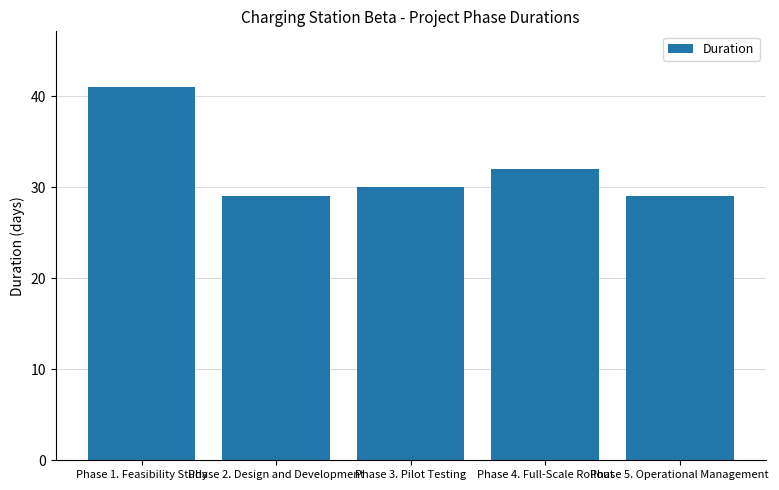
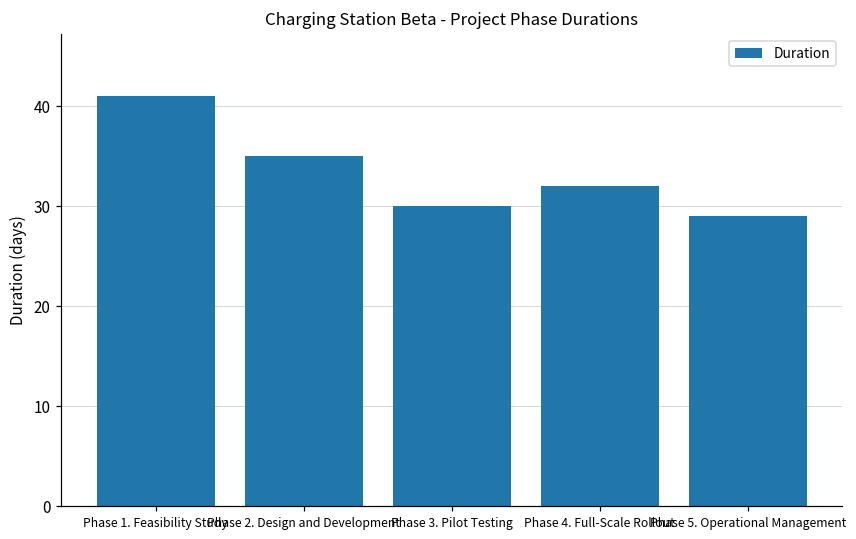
Phase 2. Design and Development: 29 -> 35
